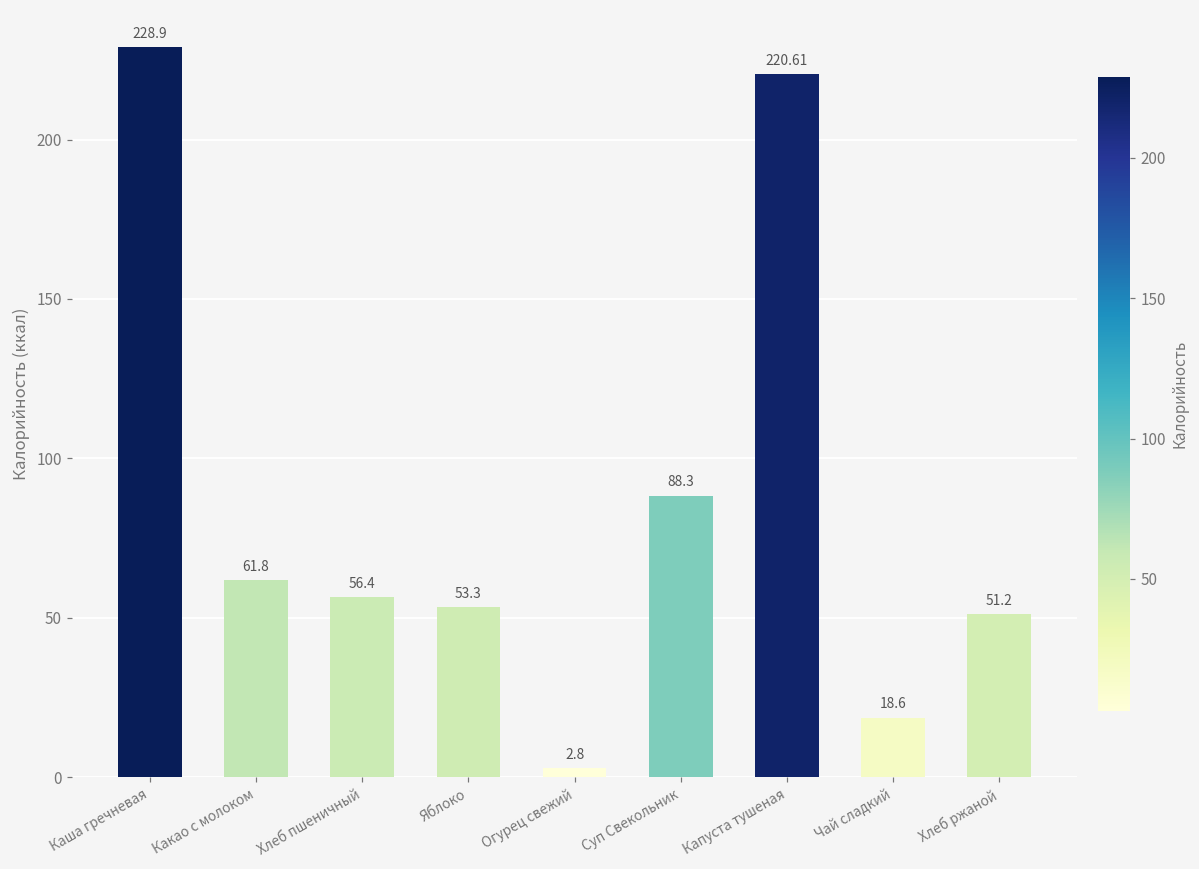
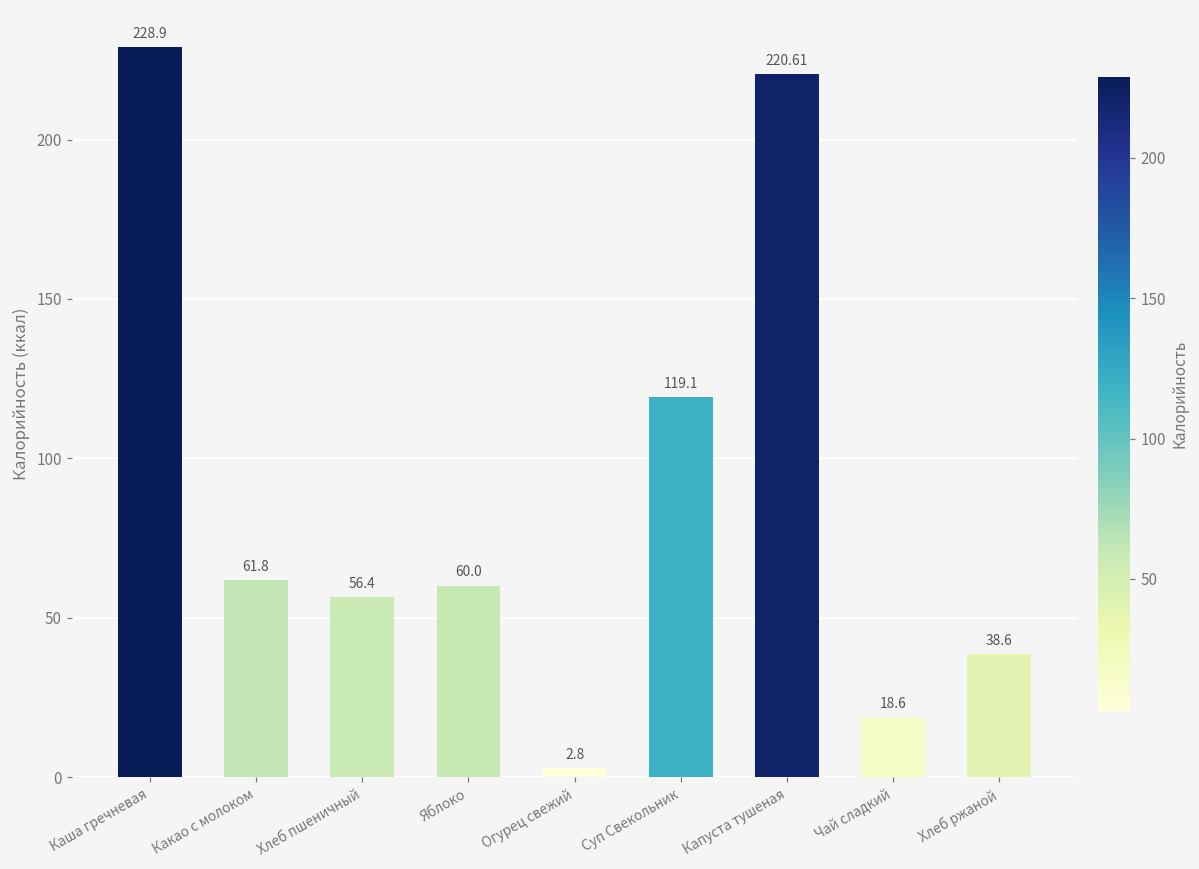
Яблоко: 53.3 -> 60.0
Суп Свекольник: 88.3 -> 119.1
Хлеб ржаной: 51.2 -> 38.6
